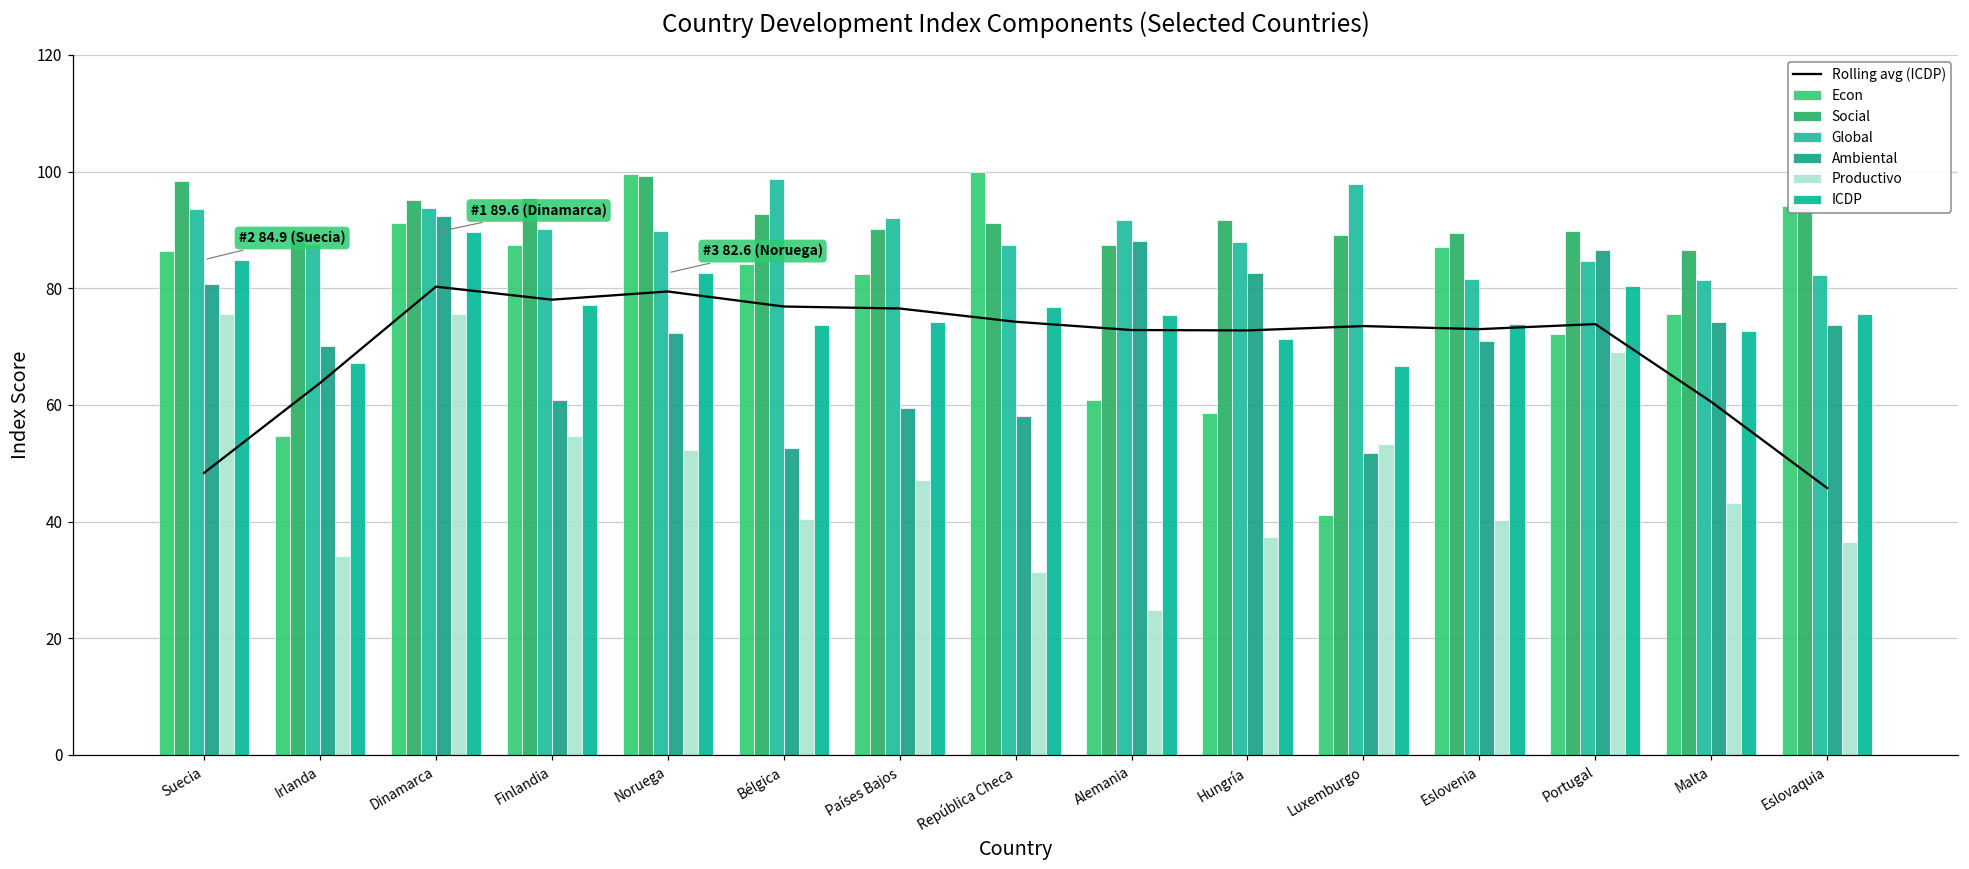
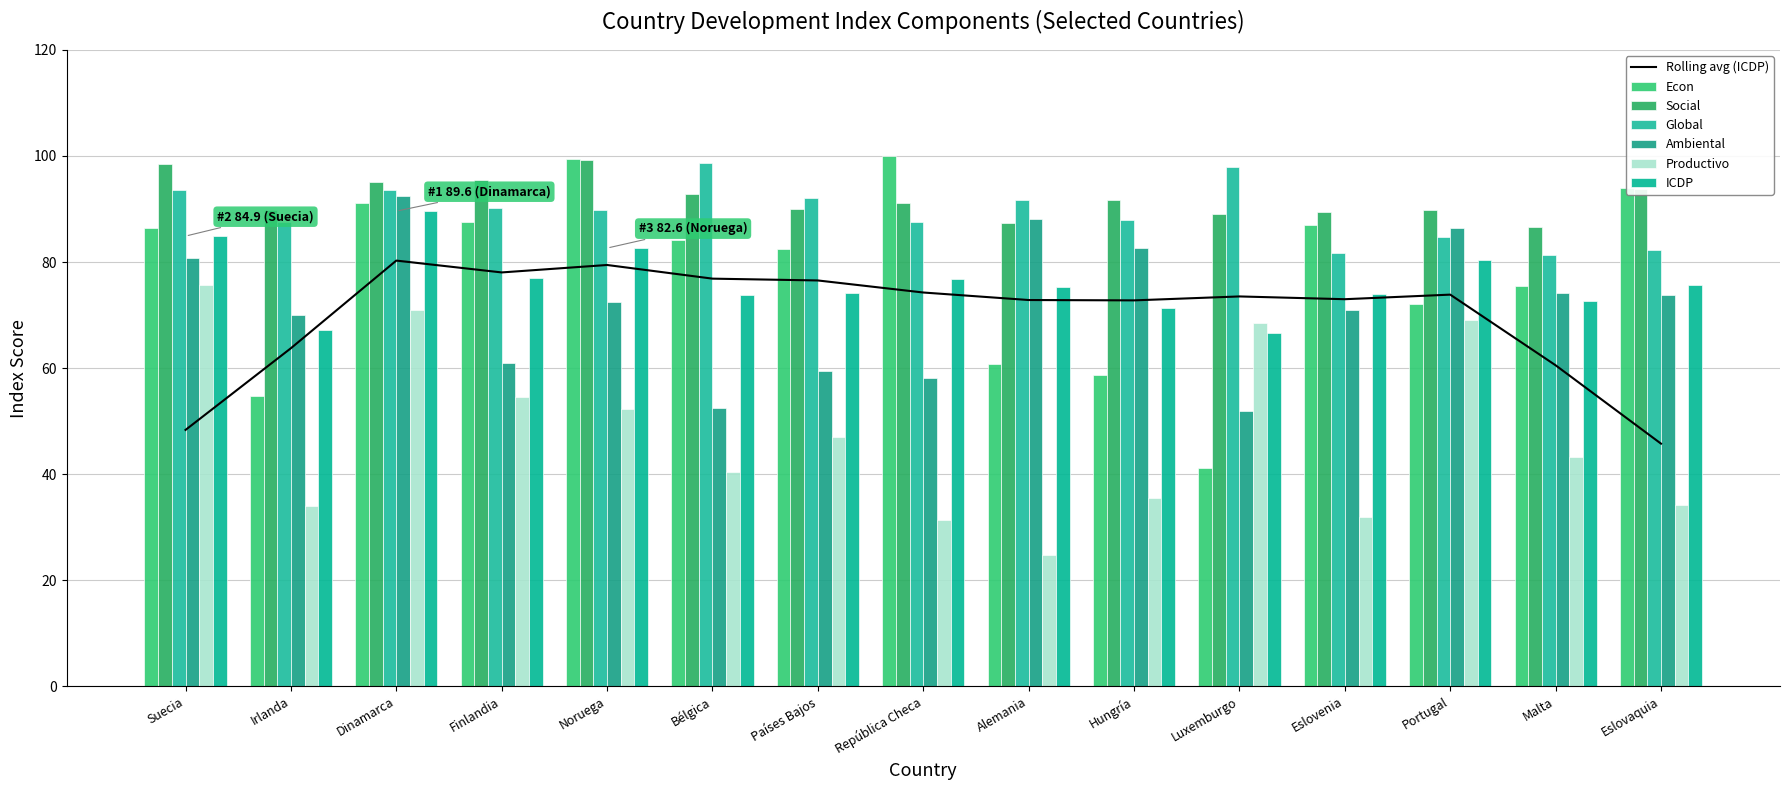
Productivo, Dinamarca: 76 -> 71
Productivo, Hungría: 37 -> 36
Productivo, Luxemburgo: 53 -> 68
Productivo, Eslovenia: 40 -> 32
Productivo, Eslovaquia: 37 -> 34
